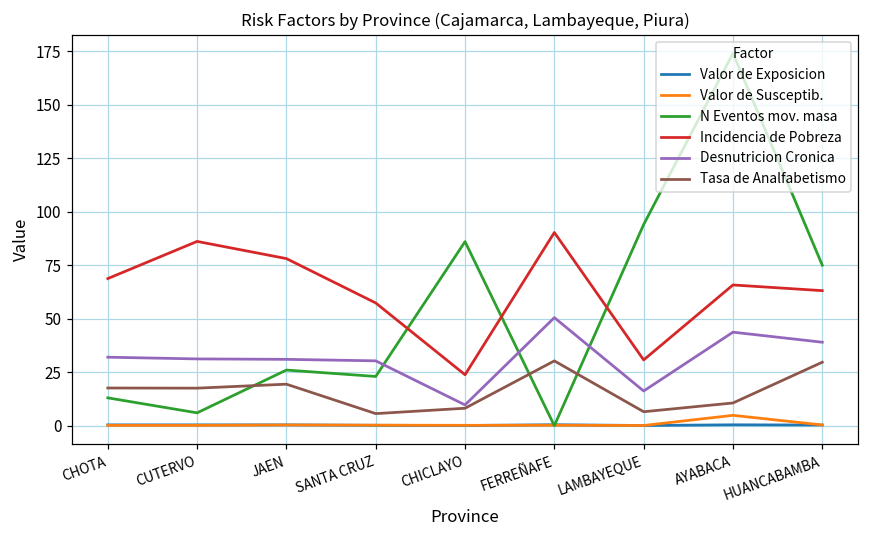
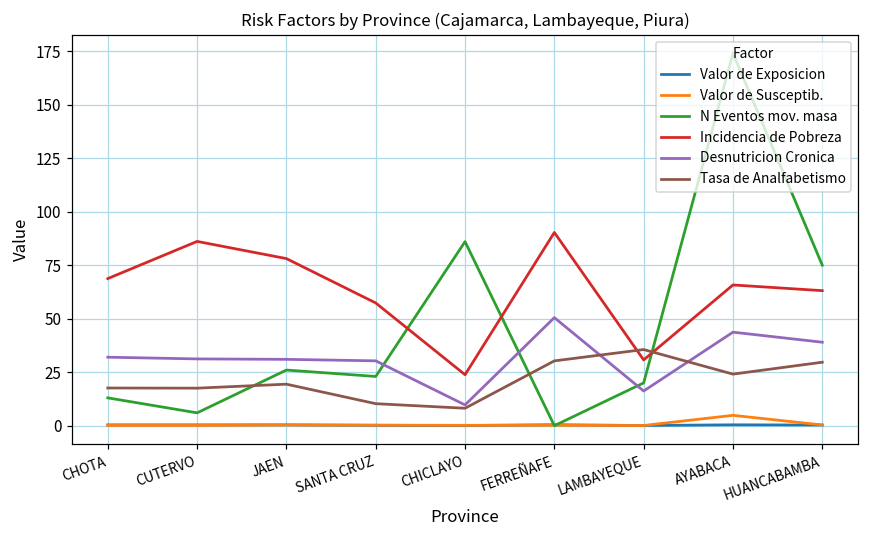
Tasa de Analfabetismo, SANTA CRUZ: 6 -> 10
N Eventos mov. masa, LAMBAYEQUE: 94 -> 20
Tasa de Analfabetismo, LAMBAYEQUE: 7 -> 36
Tasa de Analfabetismo, AYABACA: 11 -> 24
